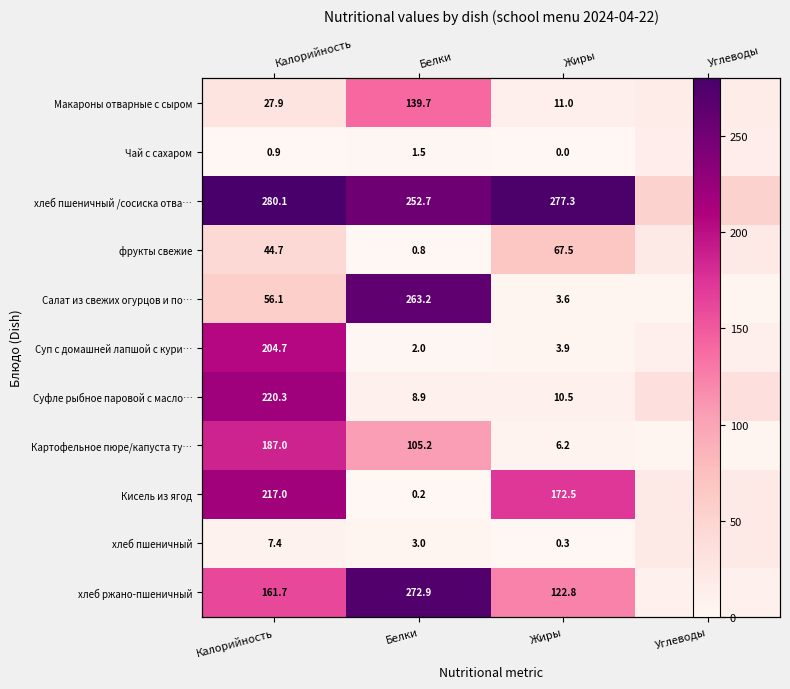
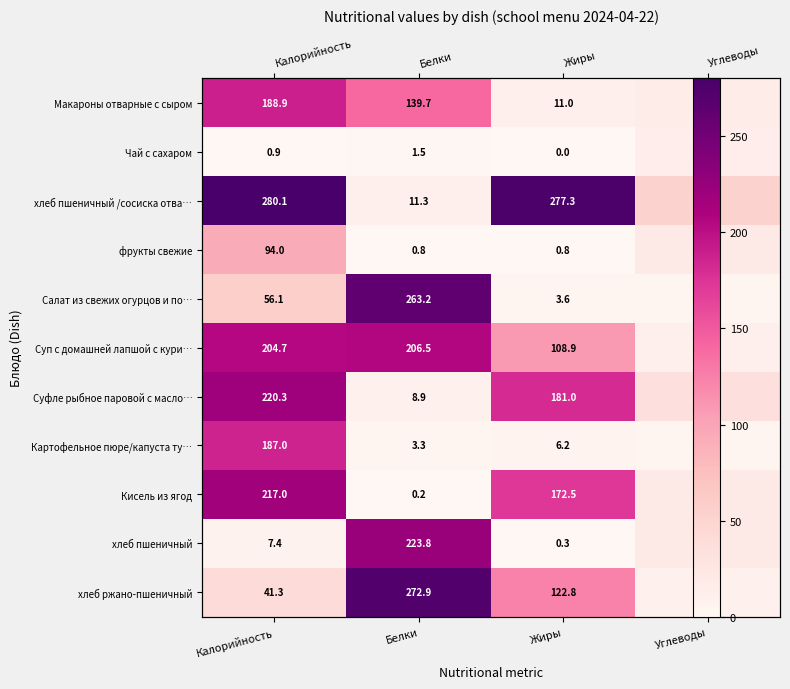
Макароны отварные с сыром, Калорийность: 27.9 -> 188.9
хлеб пшеничный /сосиска отва…, Белки: 252.7 -> 11.3
фрукты свежие, Калорийность: 44.7 -> 94.0
фрукты свежие, Жиры: 67.5 -> 0.8
Суп с домашней лапшой с кури…, Белки: 2.0 -> 206.5
Суп с домашней лапшой с кури…, Жиры: 3.9 -> 108.9
Суфле рыбное паровой с масло…, Жиры: 10.5 -> 181.0
Картофельное пюре/капуста ту…, Белки: 105.2 -> 3.3
хлеб пшеничный, Белки: 3.0 -> 223.8
хлеб ржано-пшеничный, Калорийность: 161.7 -> 41.3
